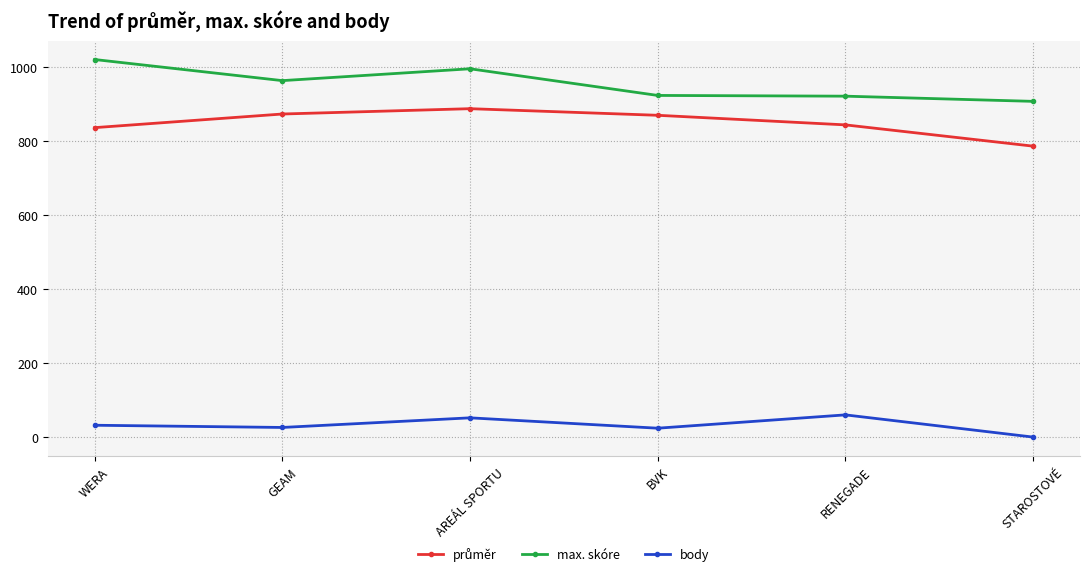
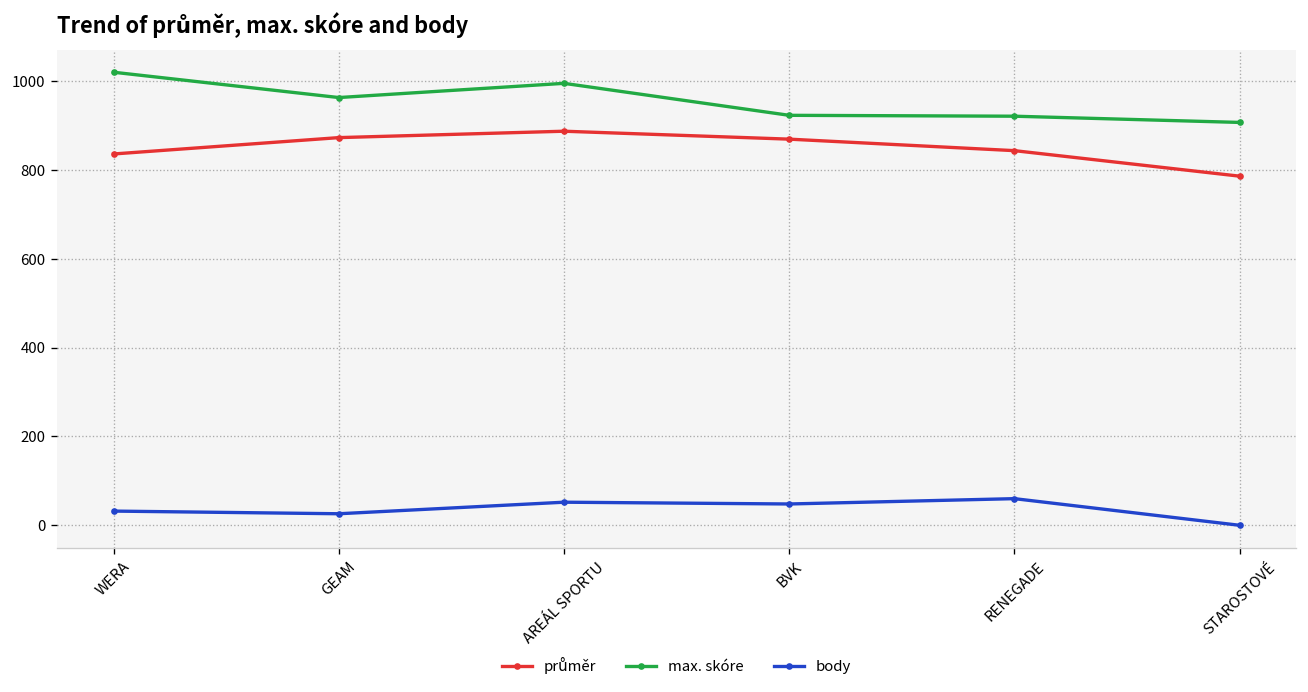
body, BVK: 20 -> 50
